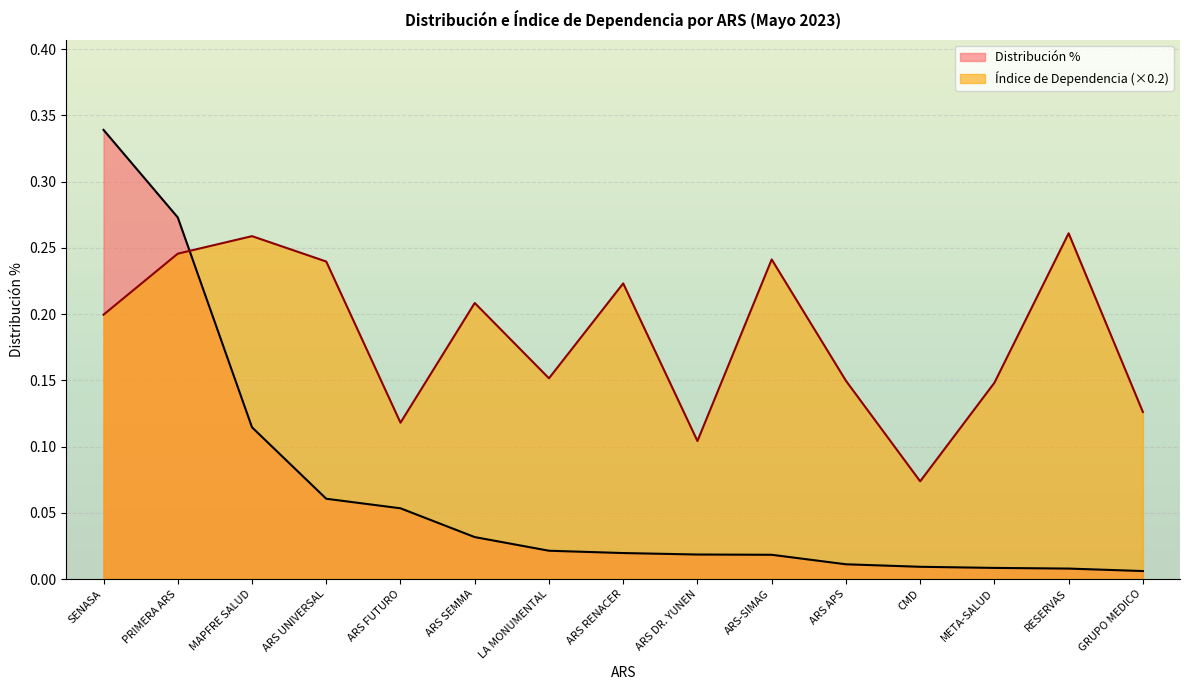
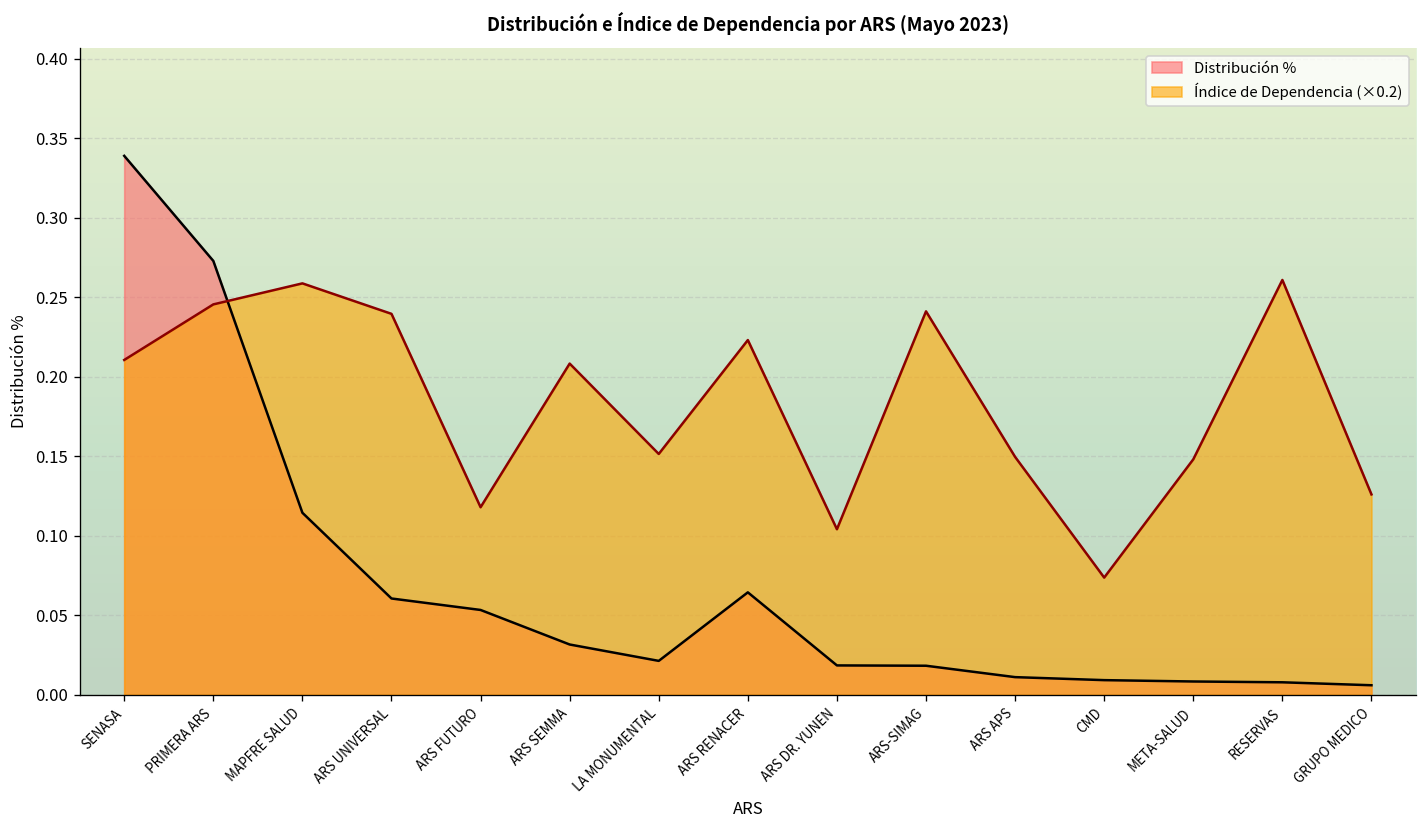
Índice de Dependencia (×0.2), SENASA: 0.200 -> 0.211
Distribución %, ARS RENACER: 0.020 -> 0.064
